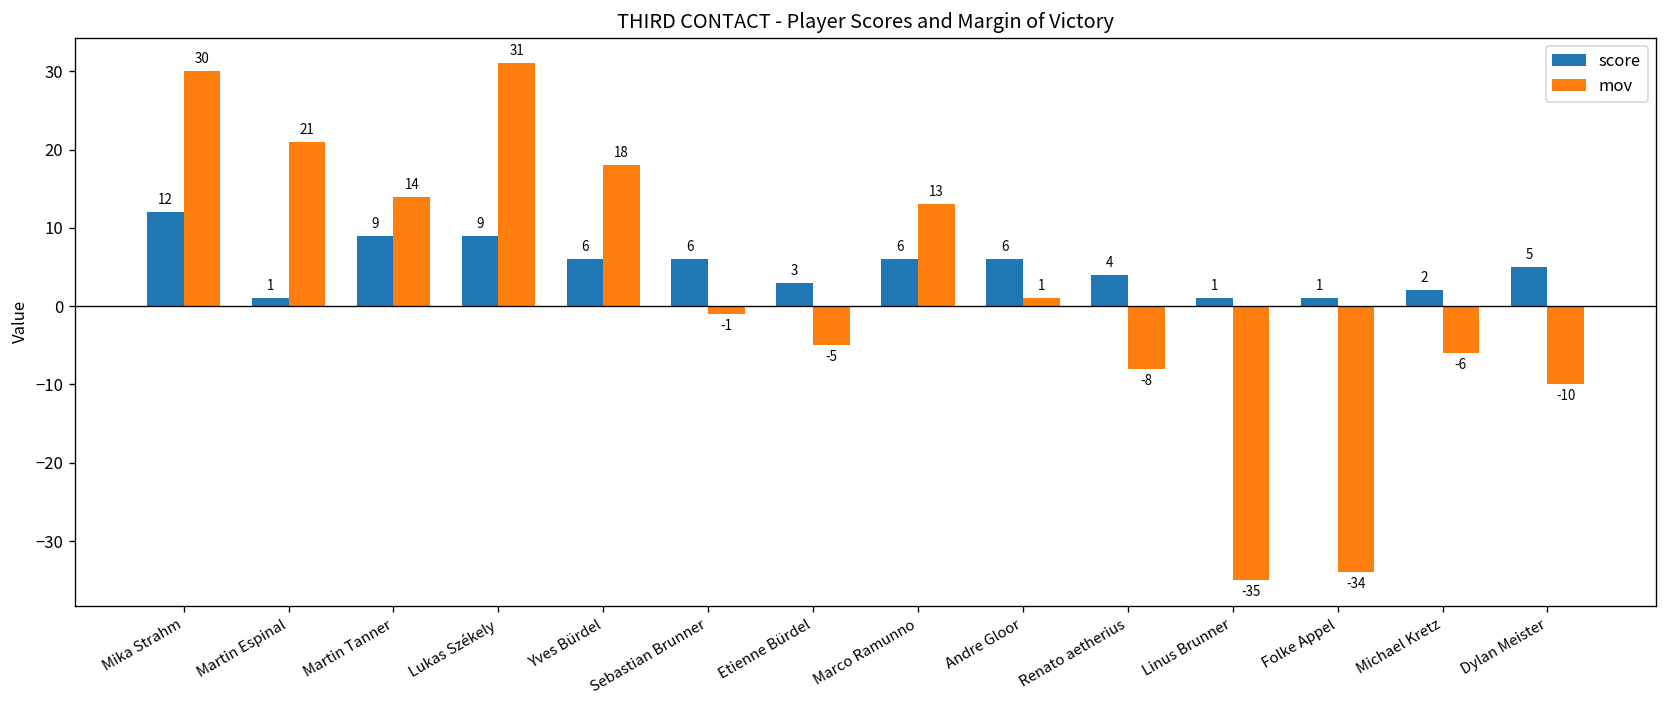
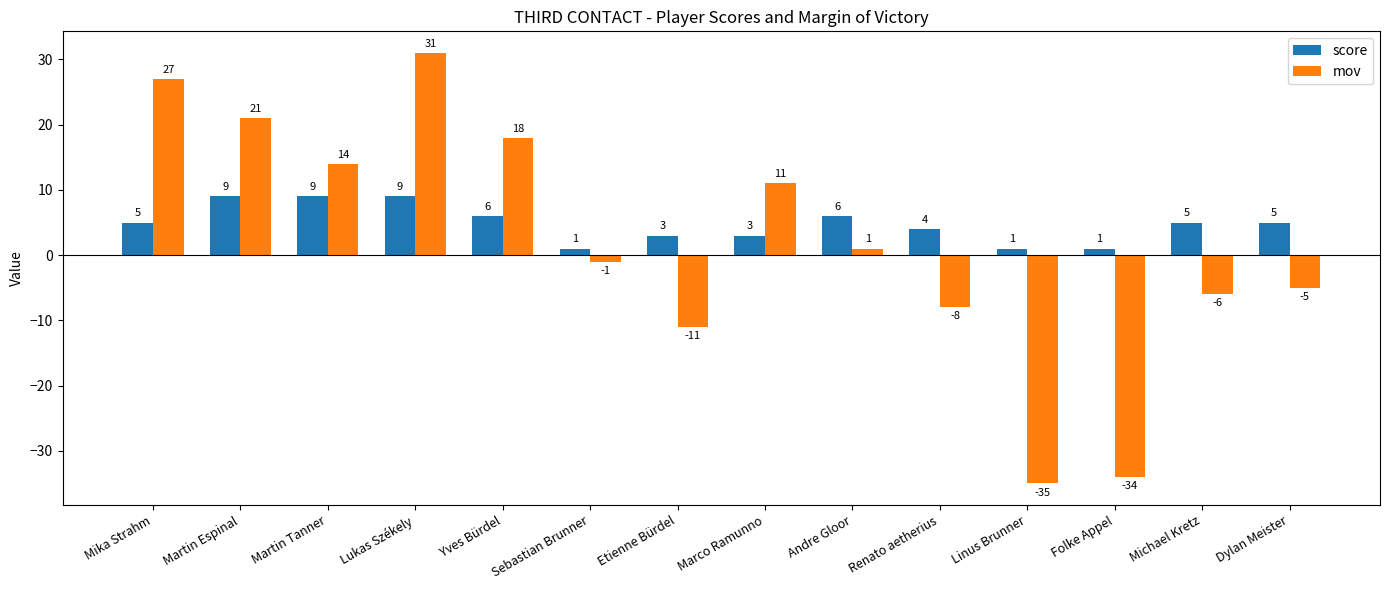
score, Mika Strahm: 12 -> 5
mov, Mika Strahm: 30 -> 27
score, Martin Espinal: 1 -> 9
score, Sebastian Brunner: 6 -> 1
mov, Etienne Bürdel: -5 -> -11
score, Marco Ramunno: 6 -> 3
mov, Marco Ramunno: 13 -> 11
score, Michael Kretz: 2 -> 5
mov, Dylan Meister: -10 -> -5
